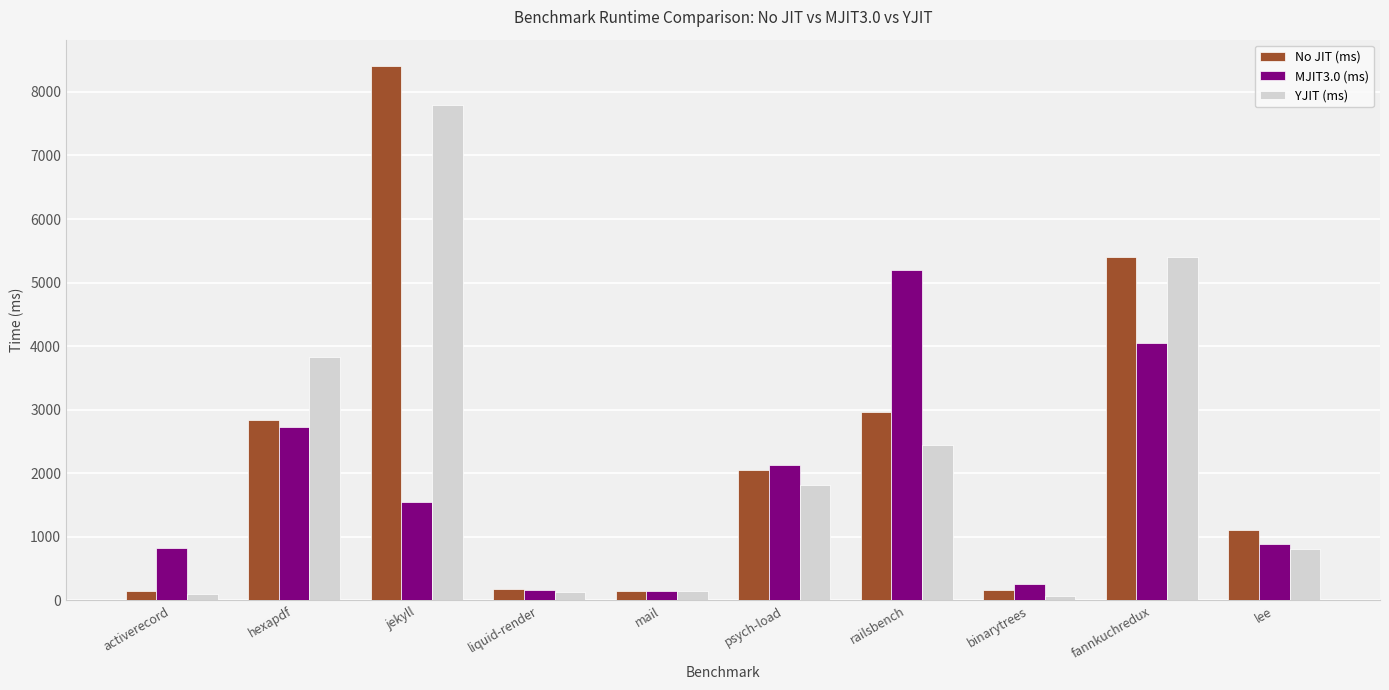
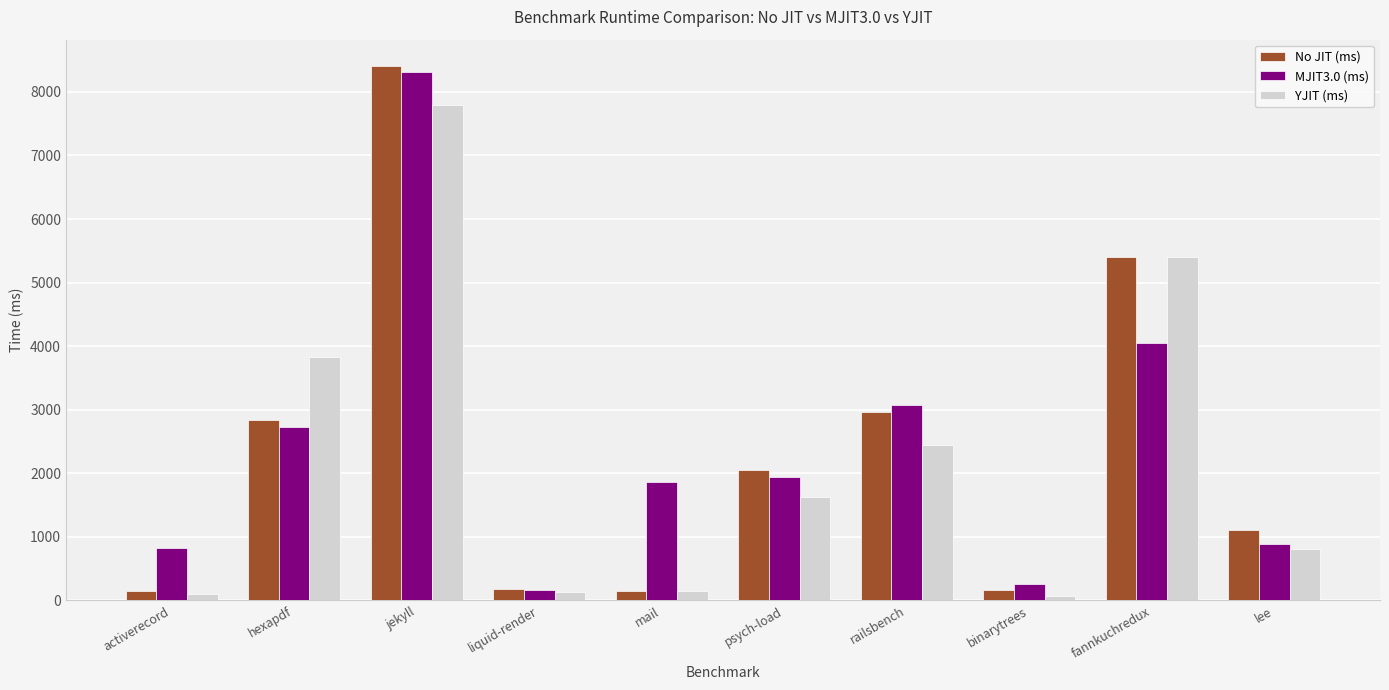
MJIT3.0 (ms), jekyll: 1600 -> 8300
MJIT3.0 (ms), mail: 100 -> 1900
MJIT3.0 (ms), psych-load: 2100 -> 1900
YJIT (ms), psych-load: 1800 -> 1600
MJIT3.0 (ms), railsbench: 5200 -> 3100
